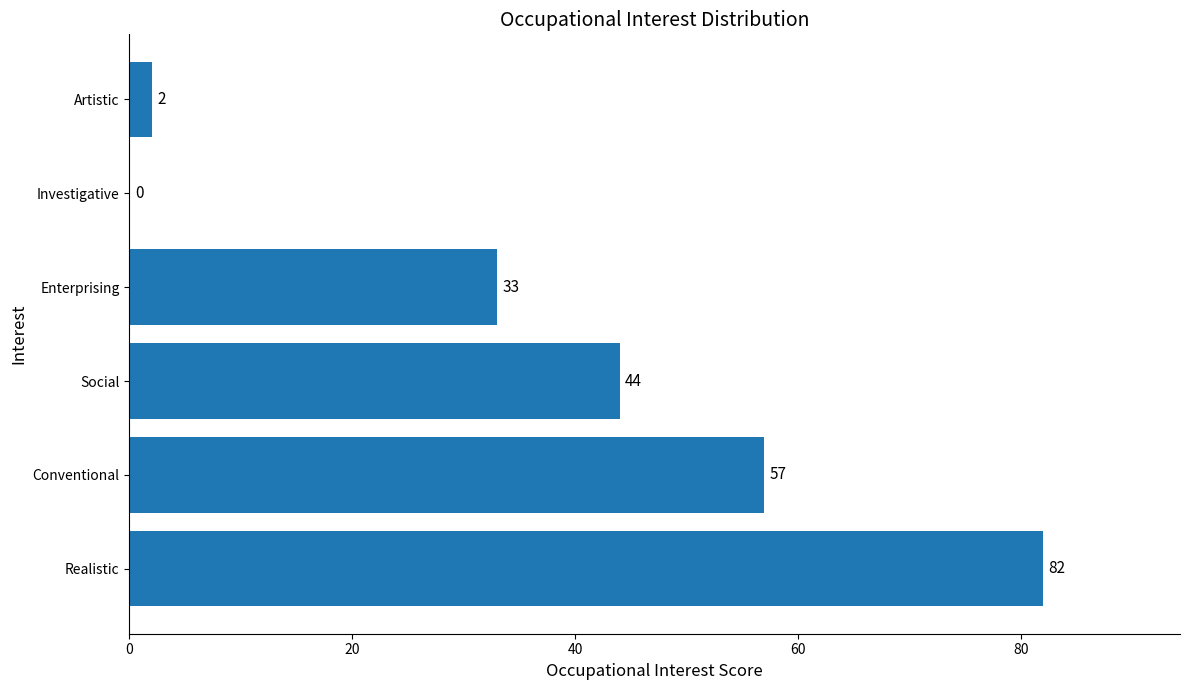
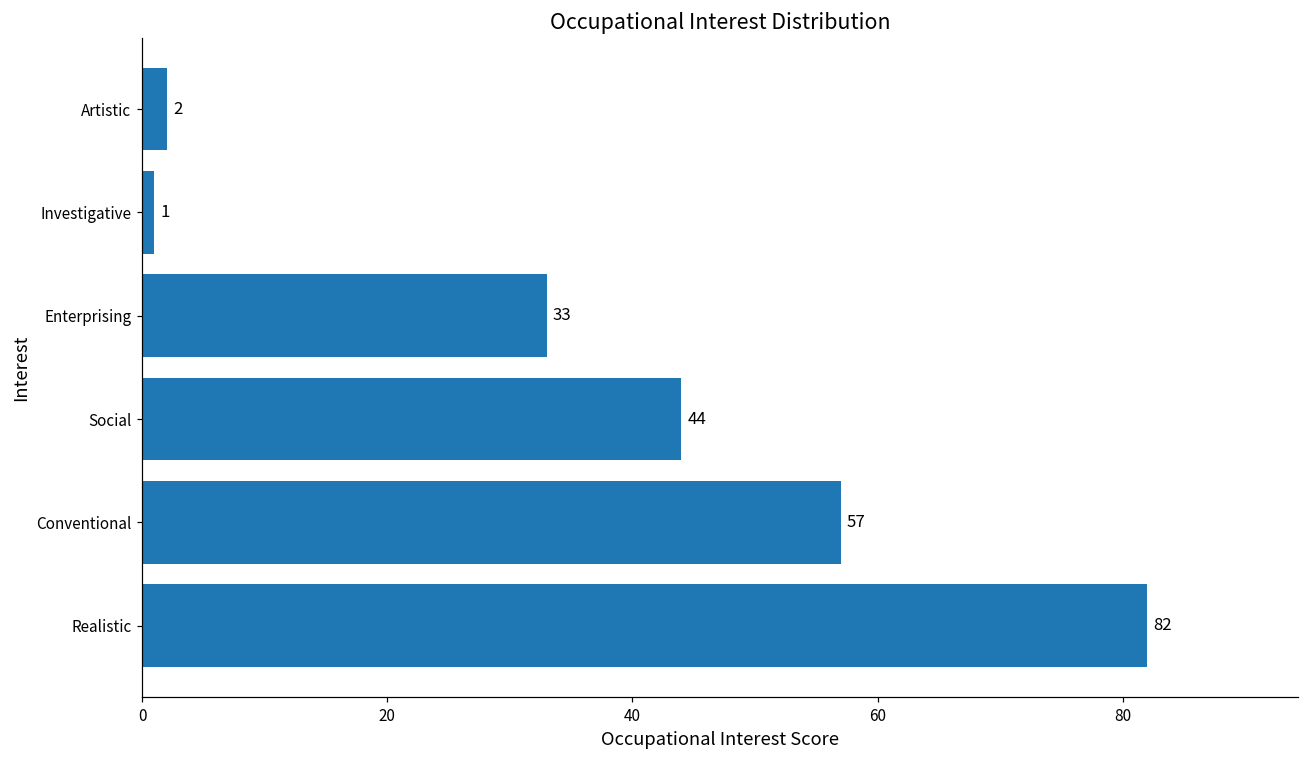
Investigative: 0 -> 1
